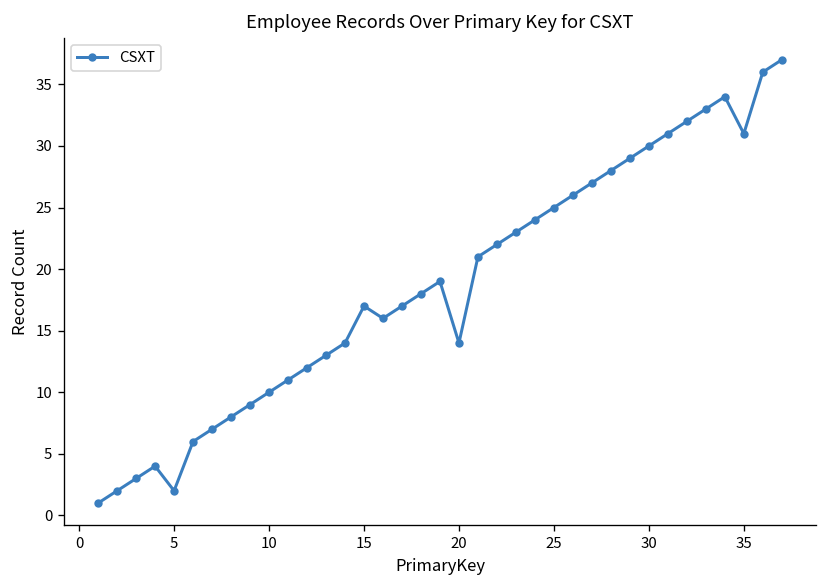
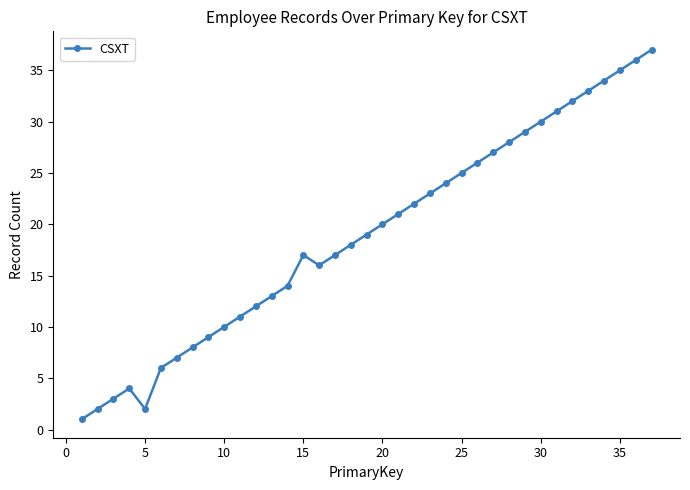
20: 14 -> 20
35: 31 -> 35
